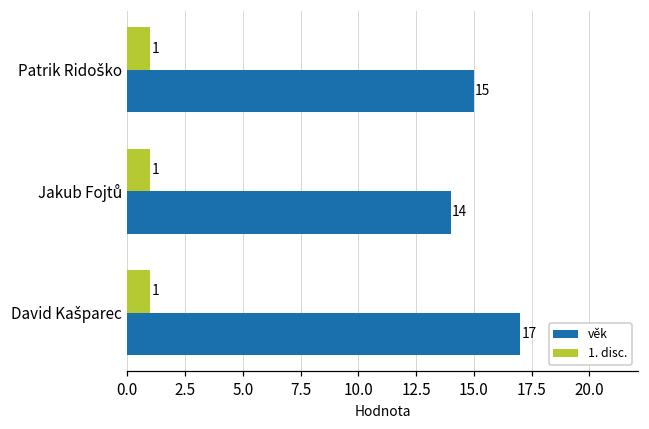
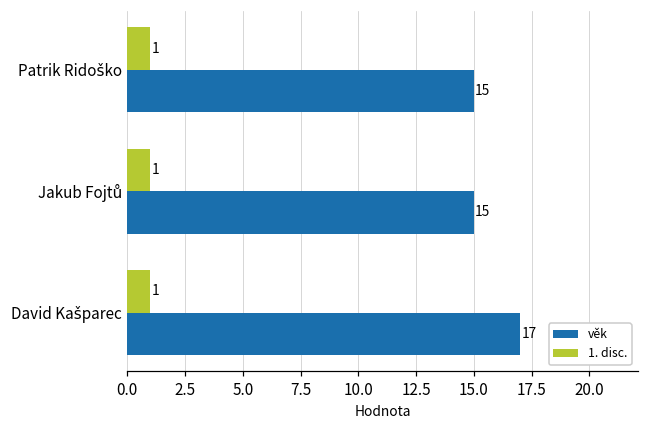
věk, Jakub Fojtů: 14 -> 15
